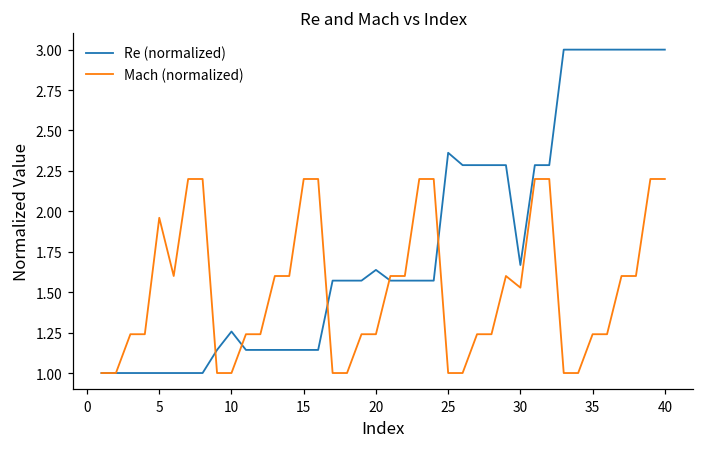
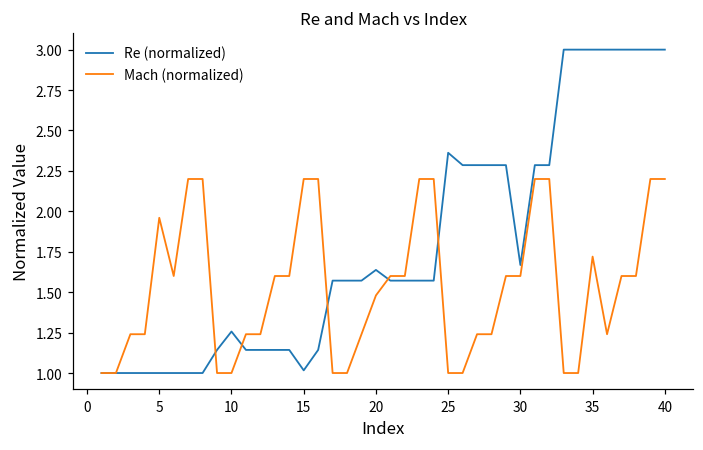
Re (normalized), 15: 1.14 -> 1.02
Mach (normalized), 20: 1.24 -> 1.48
Mach (normalized), 30: 1.53 -> 1.60
Mach (normalized), 35: 1.24 -> 1.72
